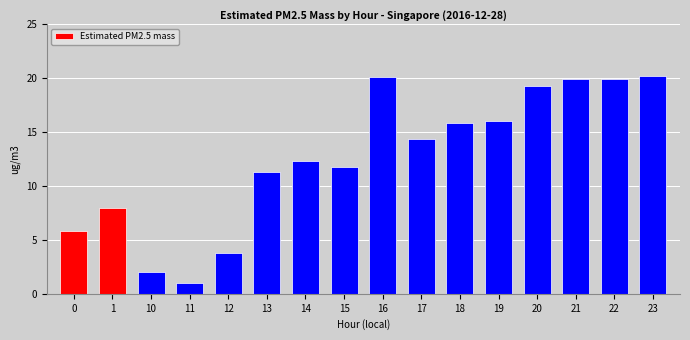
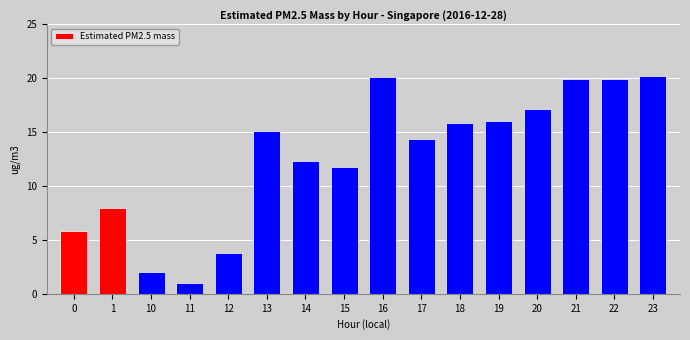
13: 11.3 -> 15.1
20: 19.3 -> 17.1
